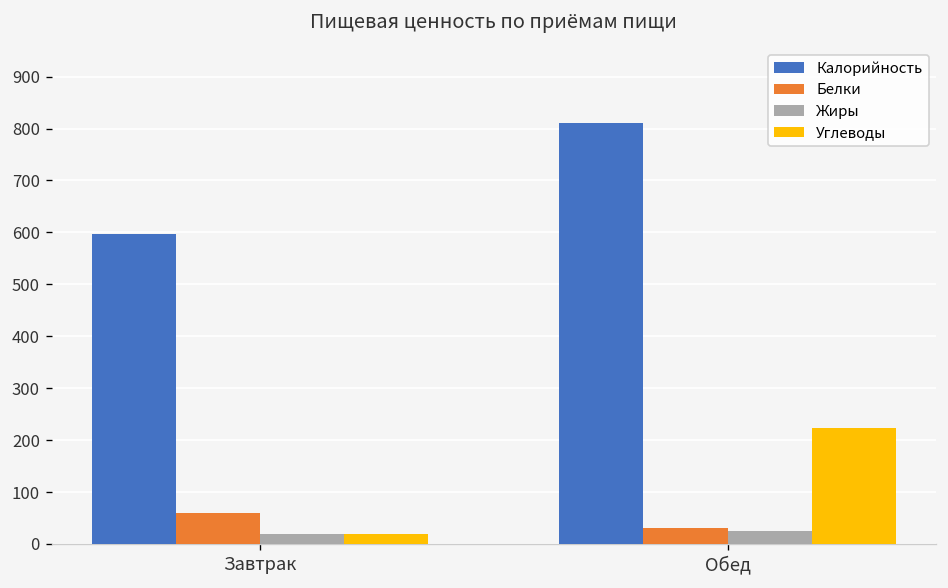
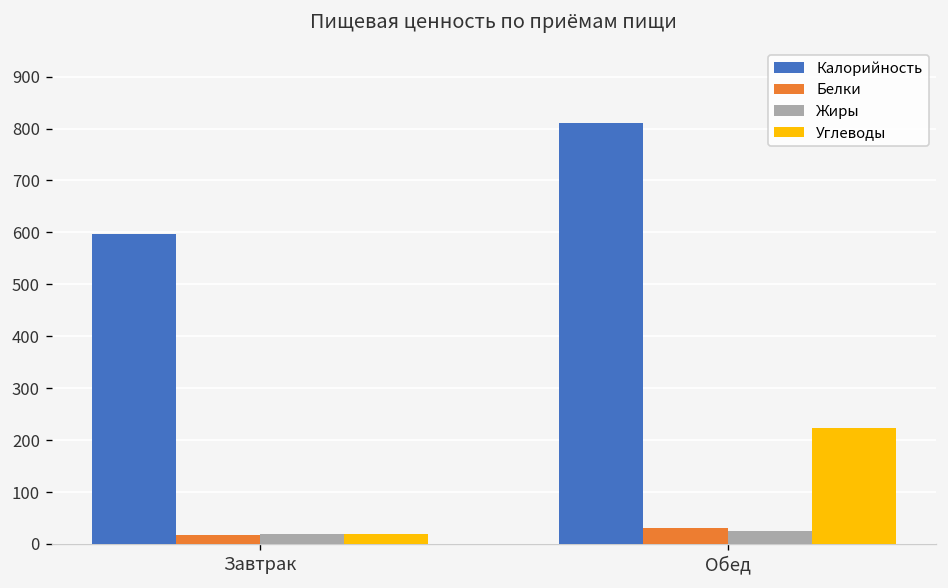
Белки, Завтрак: 60 -> 20
